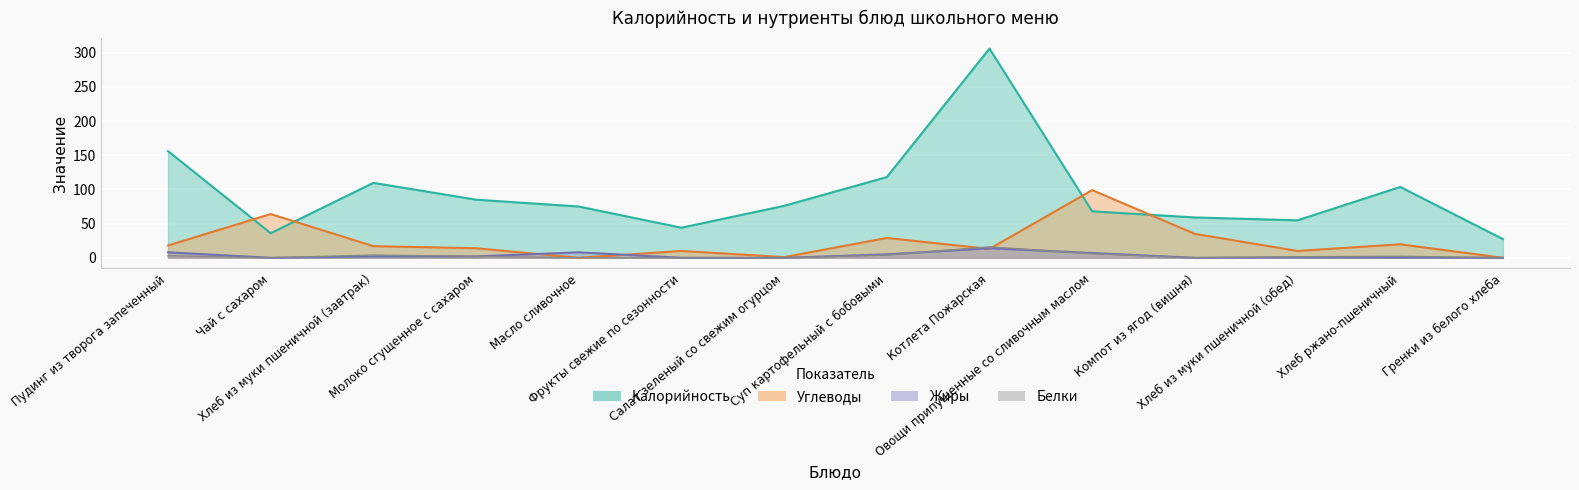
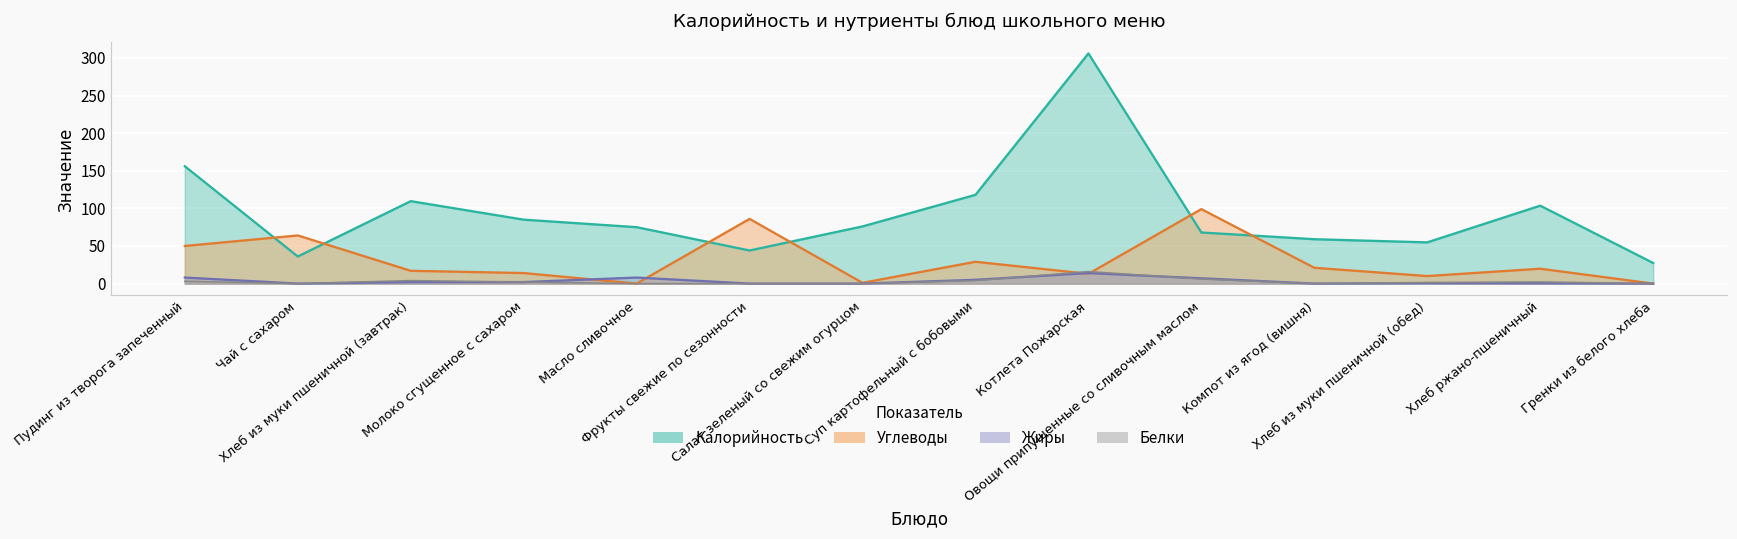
Углеводы, Пудинг из творога запеченный: 20 -> 50
Углеводы, Фрукты свежие по сезонности: 10 -> 90
Углеводы, Компот из ягод (вишня): 40 -> 20
